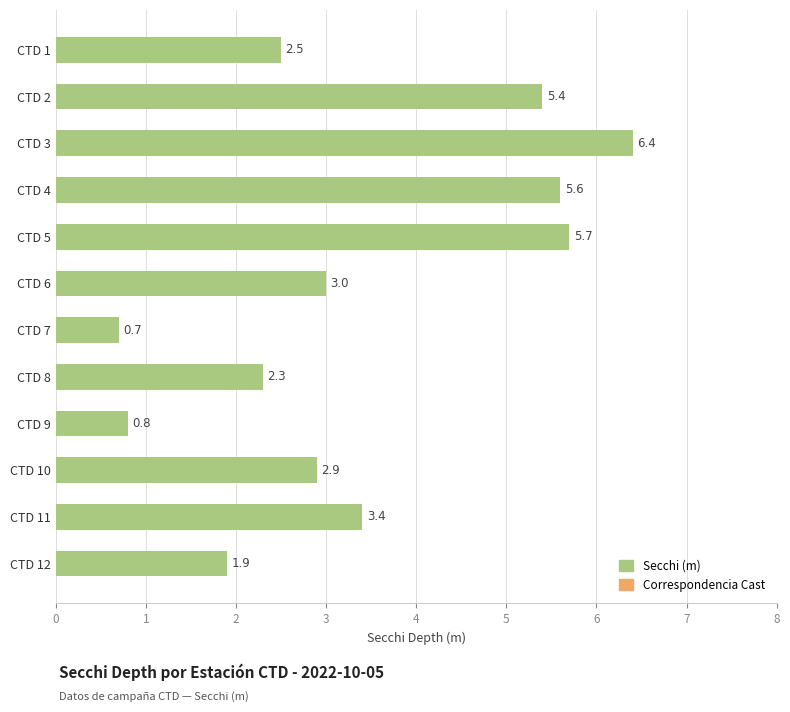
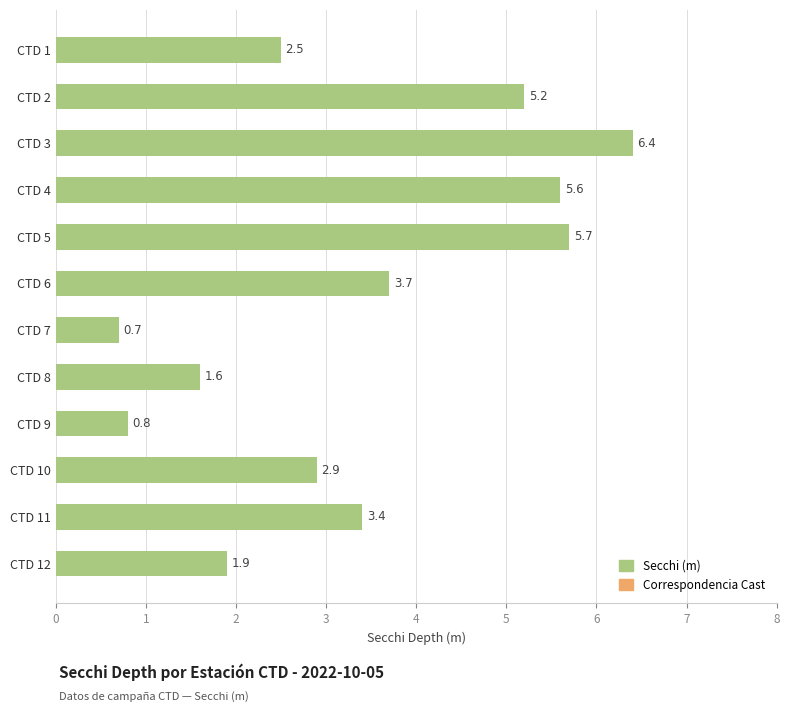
CTD 2: 5.4 -> 5.2
CTD 6: 3.0 -> 3.7
CTD 8: 2.3 -> 1.6
